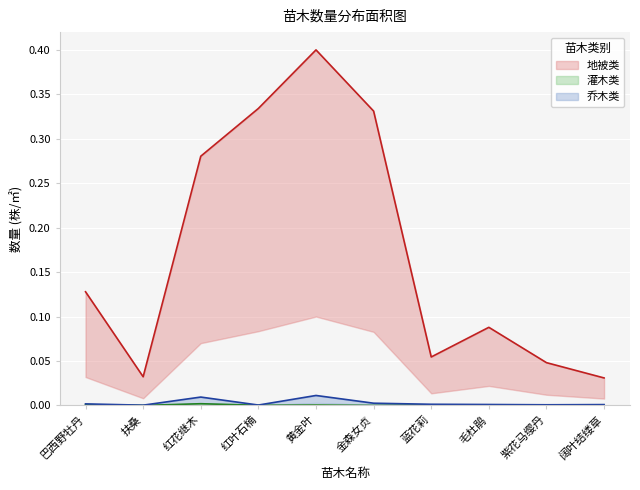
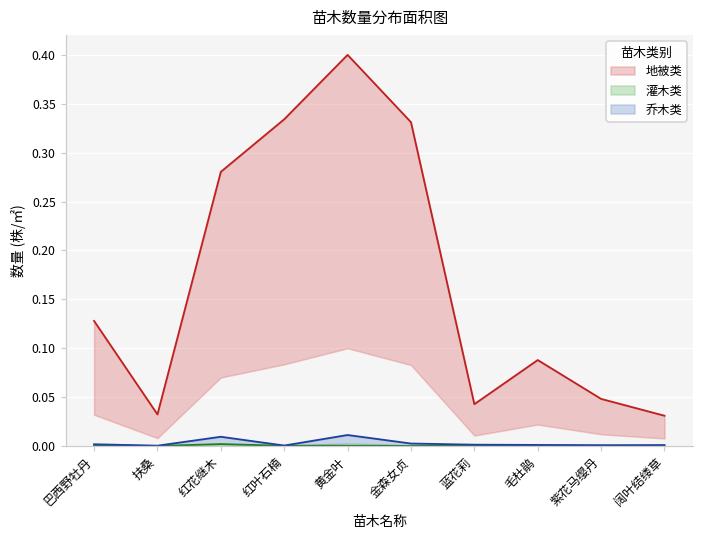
地被类, 蓝花莉: 0.05 -> 0.04
